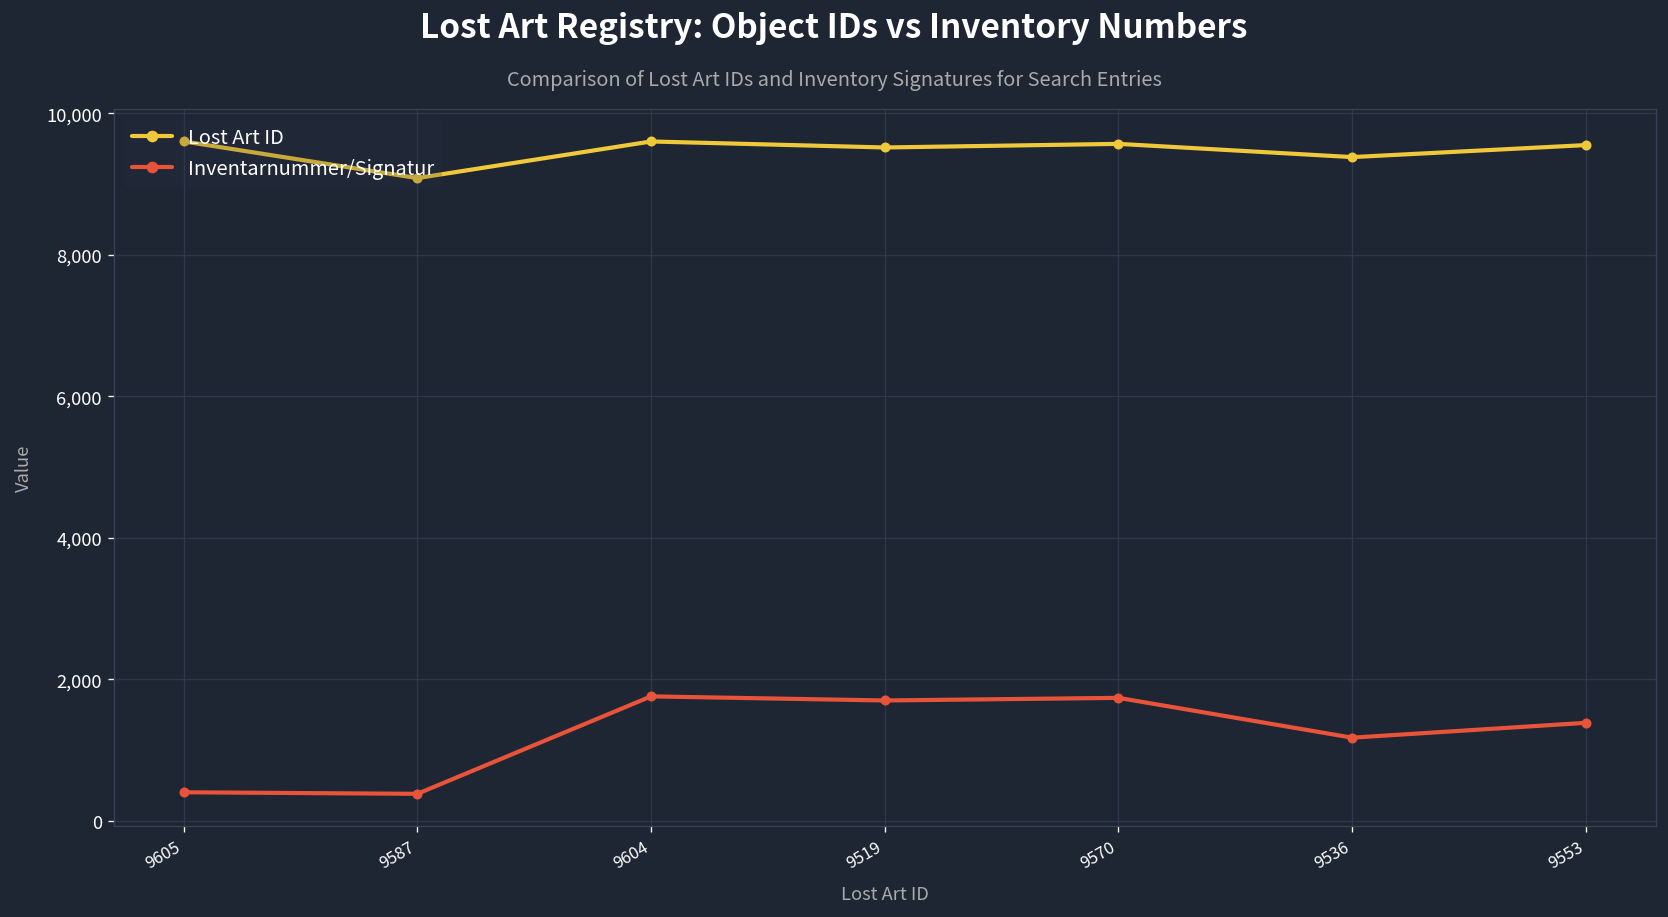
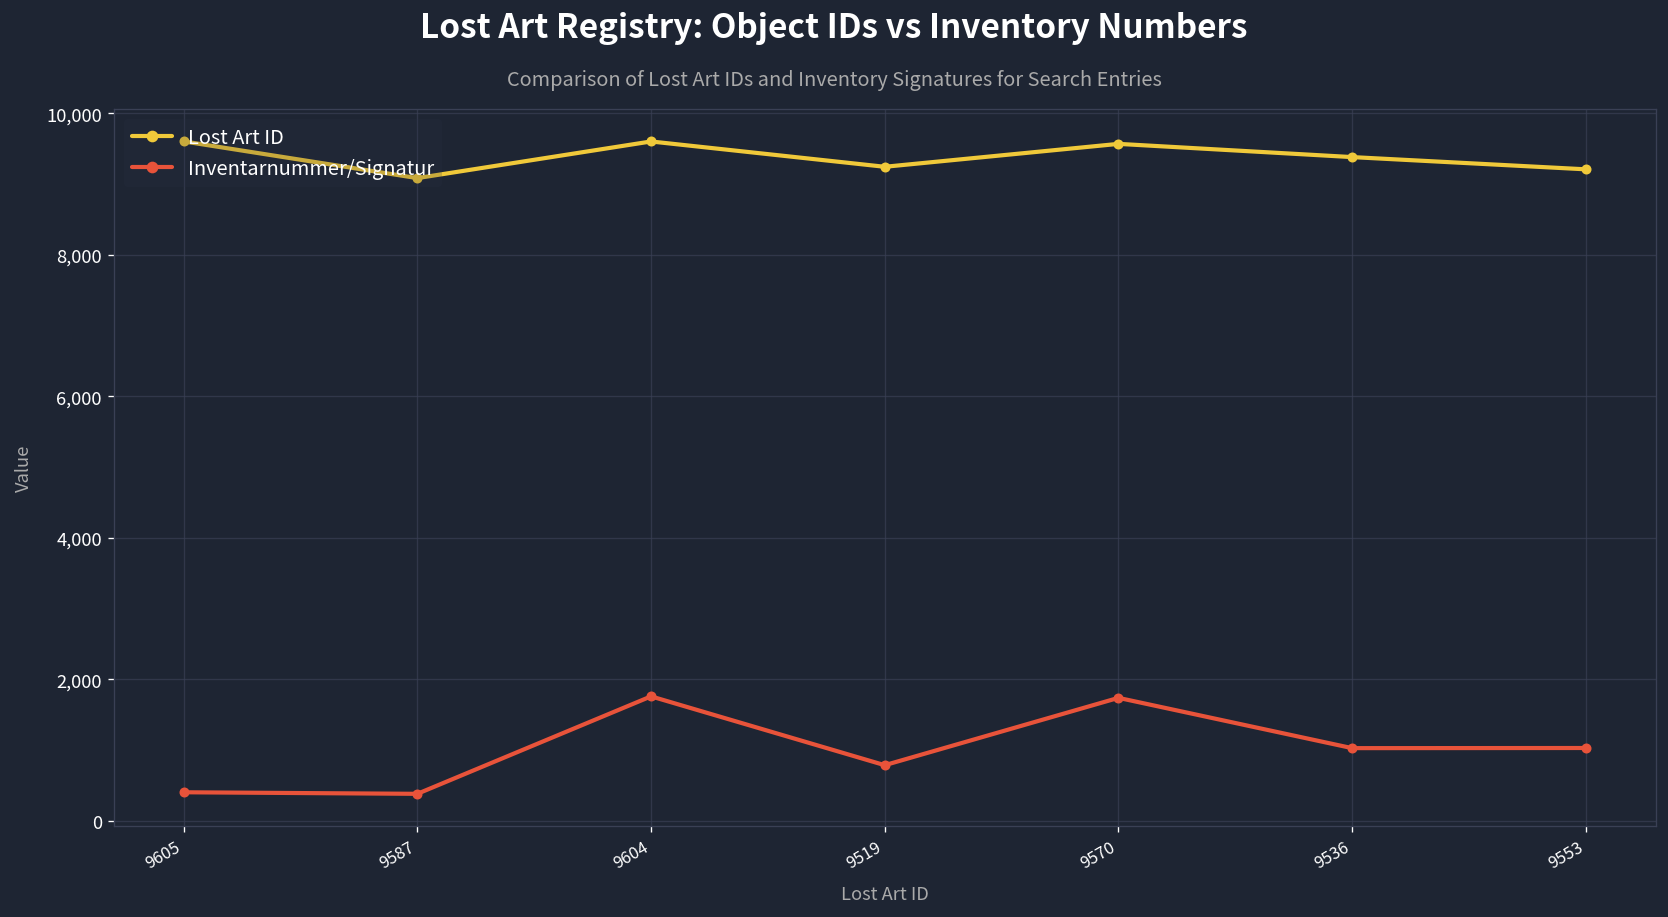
Lost Art ID, 9519: 9,500 -> 9,200
Inventarnummer/Signatur, 9519: 1,700 -> 800
Inventarnummer/Signatur, 9536: 1,200 -> 1,000
Lost Art ID, 9553: 9,600 -> 9,200
Inventarnummer/Signatur, 9553: 1,400 -> 1,000
